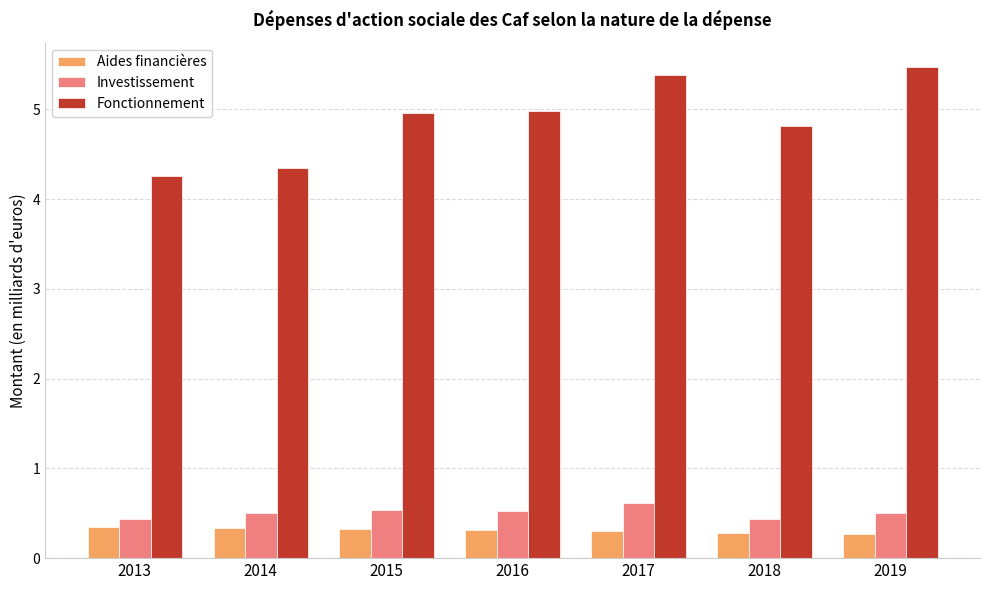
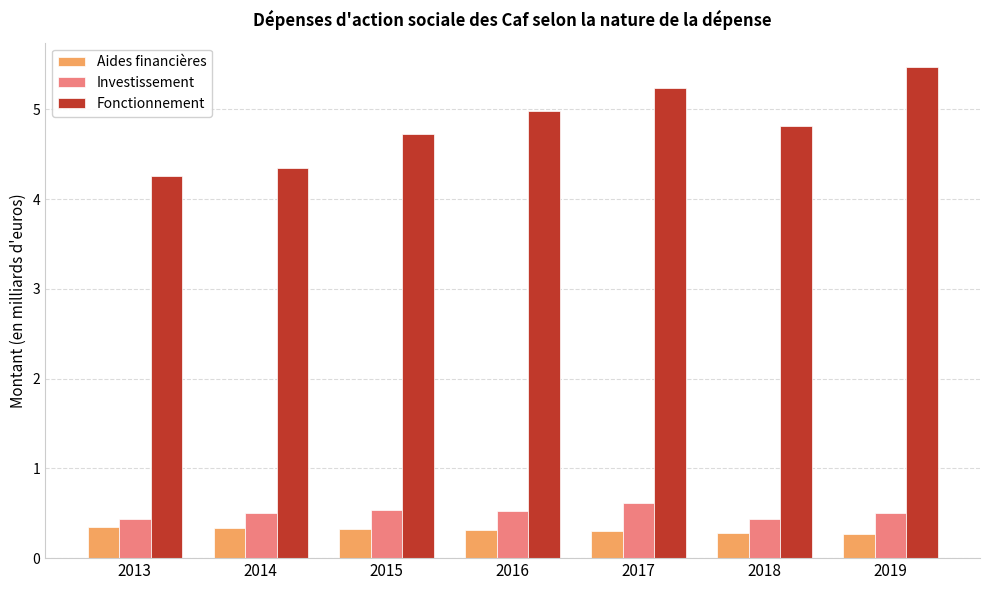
Fonctionnement, 2015: 5.0 -> 4.7
Fonctionnement, 2017: 5.4 -> 5.2
